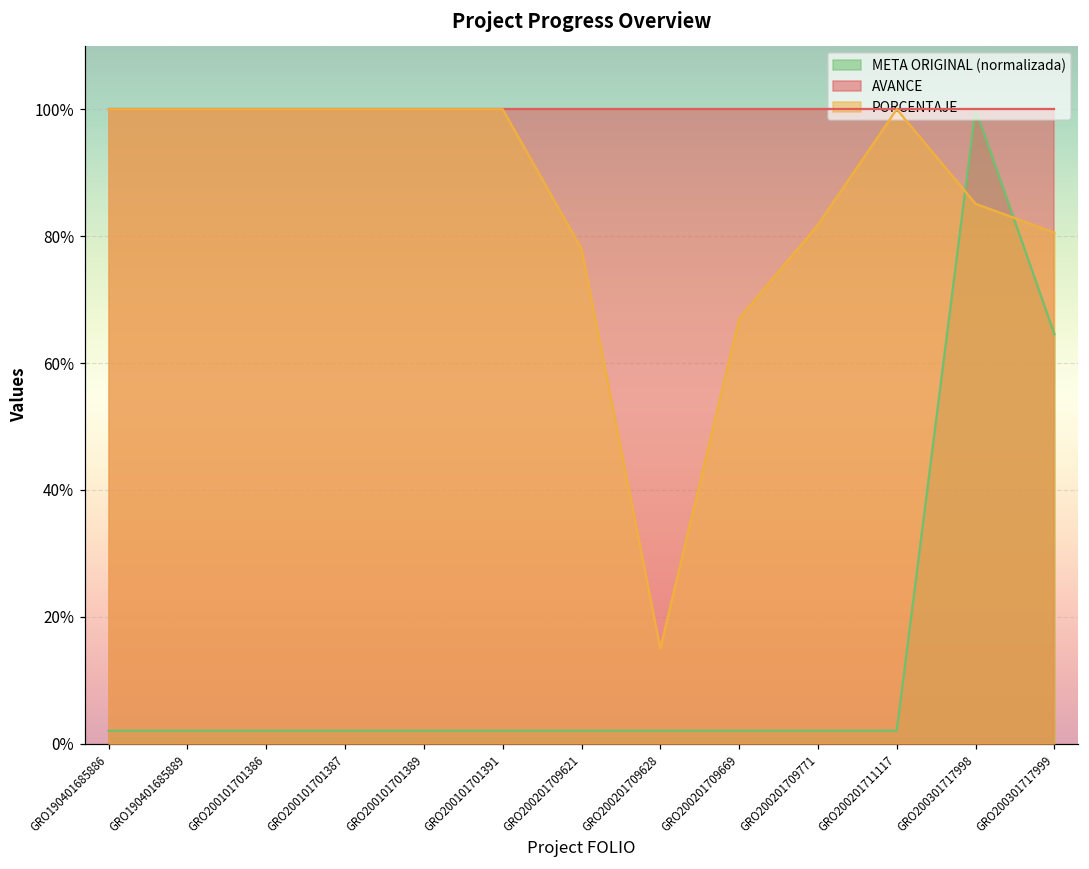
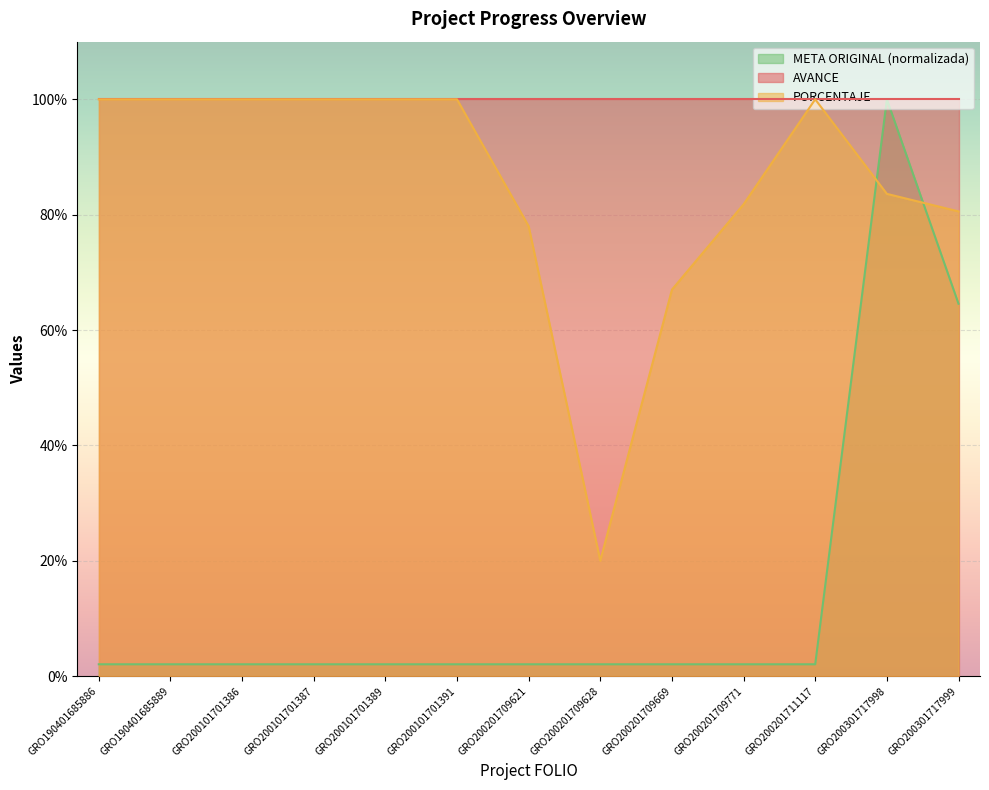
PORCENTAJE, GRO200201709628: 15% -> 20%
PORCENTAJE, GRO200301717998: 85% -> 84%
